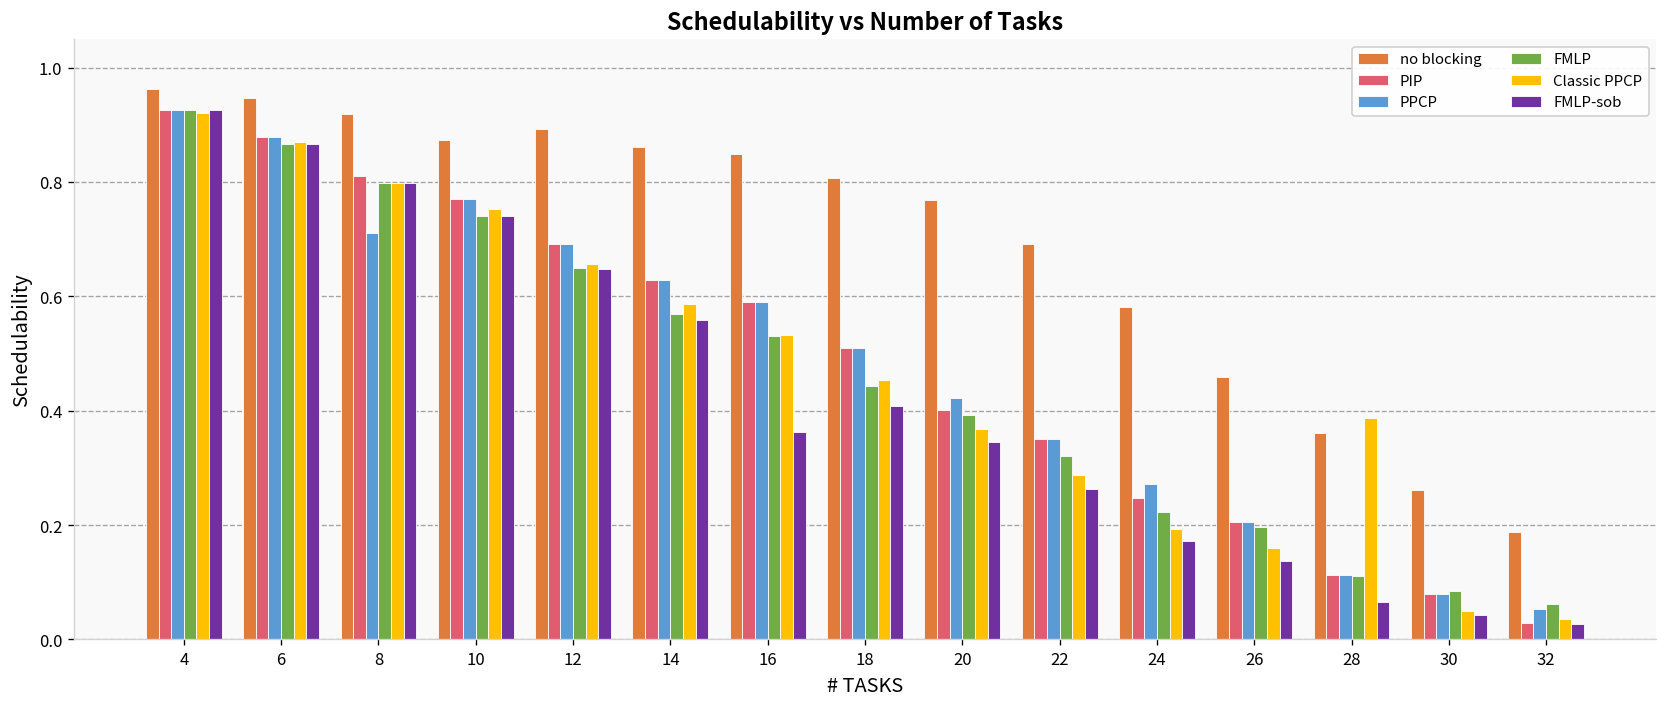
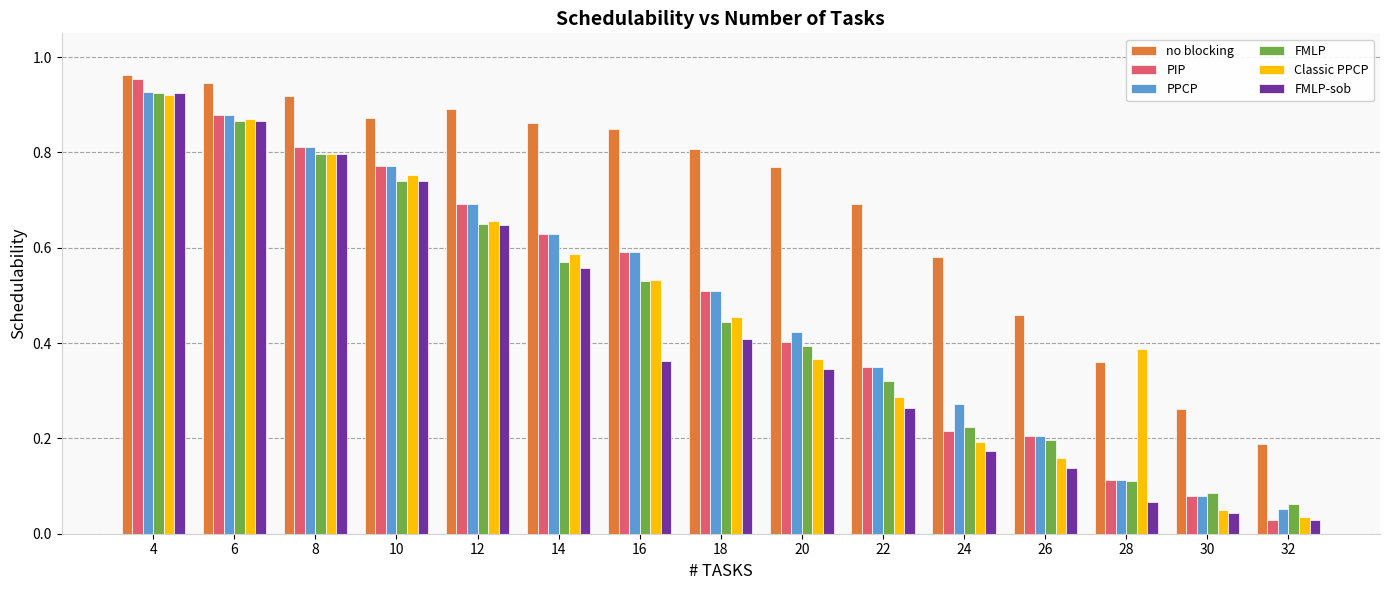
PIP, 4: 0.93 -> 0.96
PPCP, 8: 0.71 -> 0.81
PIP, 24: 0.25 -> 0.22
